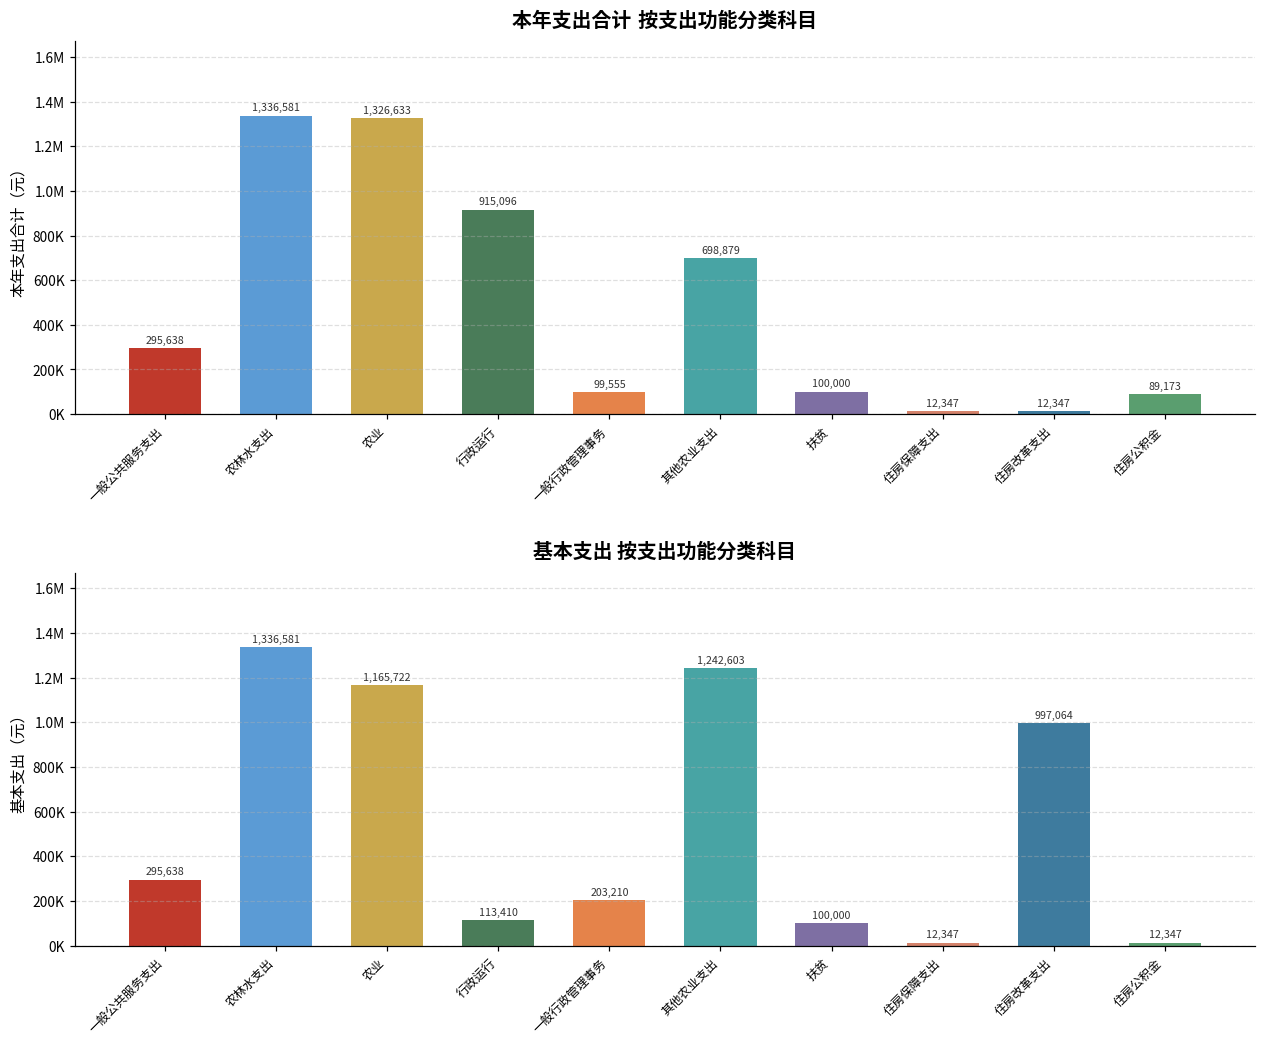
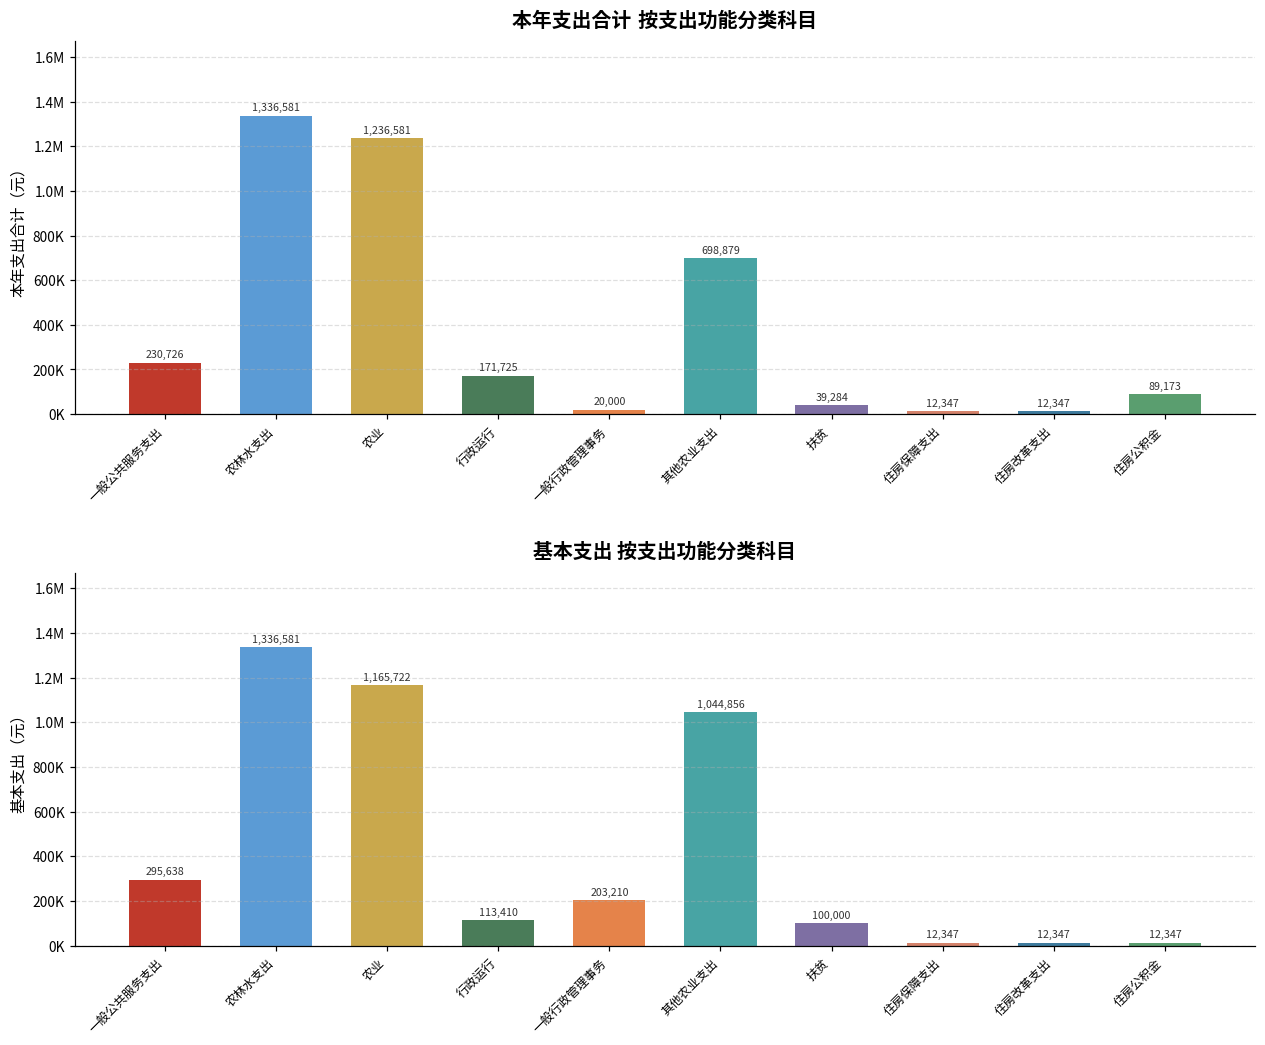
本年支出合计 按支出功能分类科目, 一般公共服务支出: 295,638 -> 230,726
本年支出合计 按支出功能分类科目, 农业: 1,326,633 -> 1,236,581
本年支出合计 按支出功能分类科目, 行政运行: 915,096 -> 171,725
本年支出合计 按支出功能分类科目, 一般行政管理事务: 99,555 -> 20,000
本年支出合计 按支出功能分类科目, 扶贫: 100,000 -> 39,284
基本支出 按支出功能分类科目, 其他农业支出: 1,242,603 -> 1,044,856
基本支出 按支出功能分类科目, 住房改革支出: 997,064 -> 12,347
